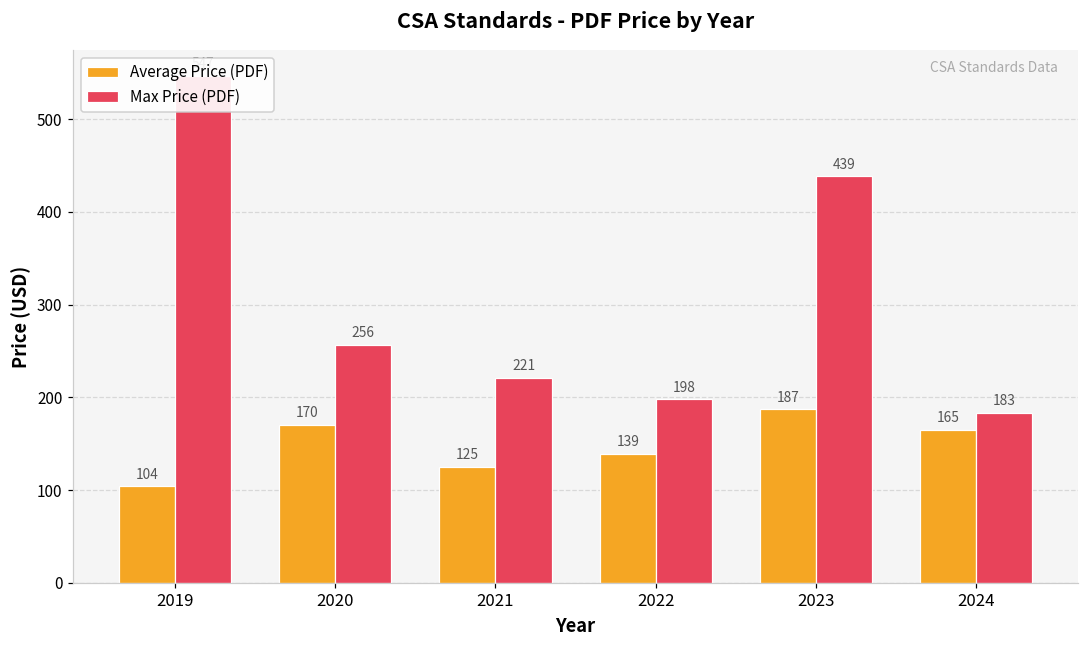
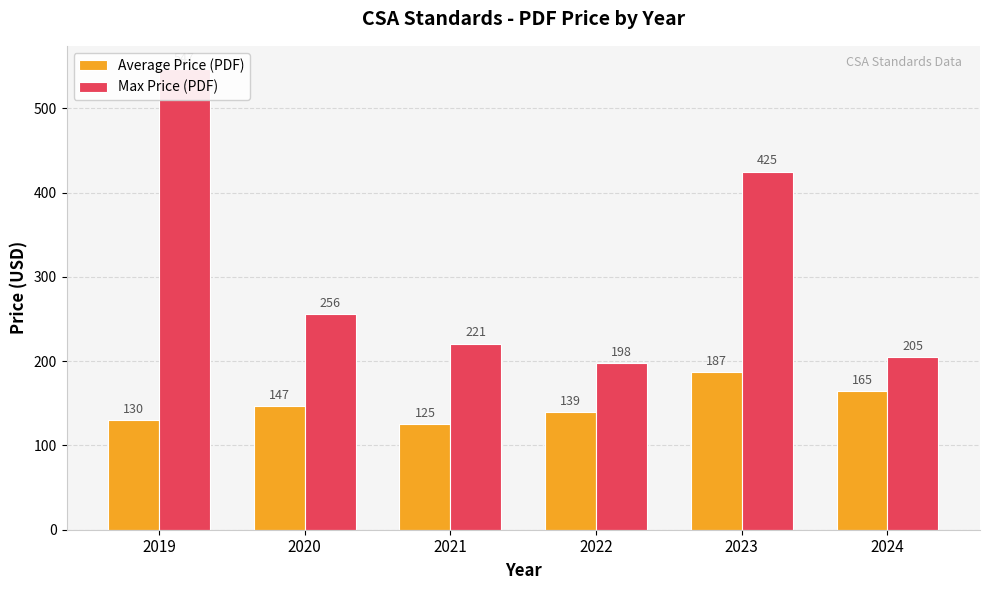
Average Price (PDF), 2019: 104 -> 130
Average Price (PDF), 2020: 170 -> 147
Max Price (PDF), 2023: 439 -> 425
Max Price (PDF), 2024: 183 -> 205
